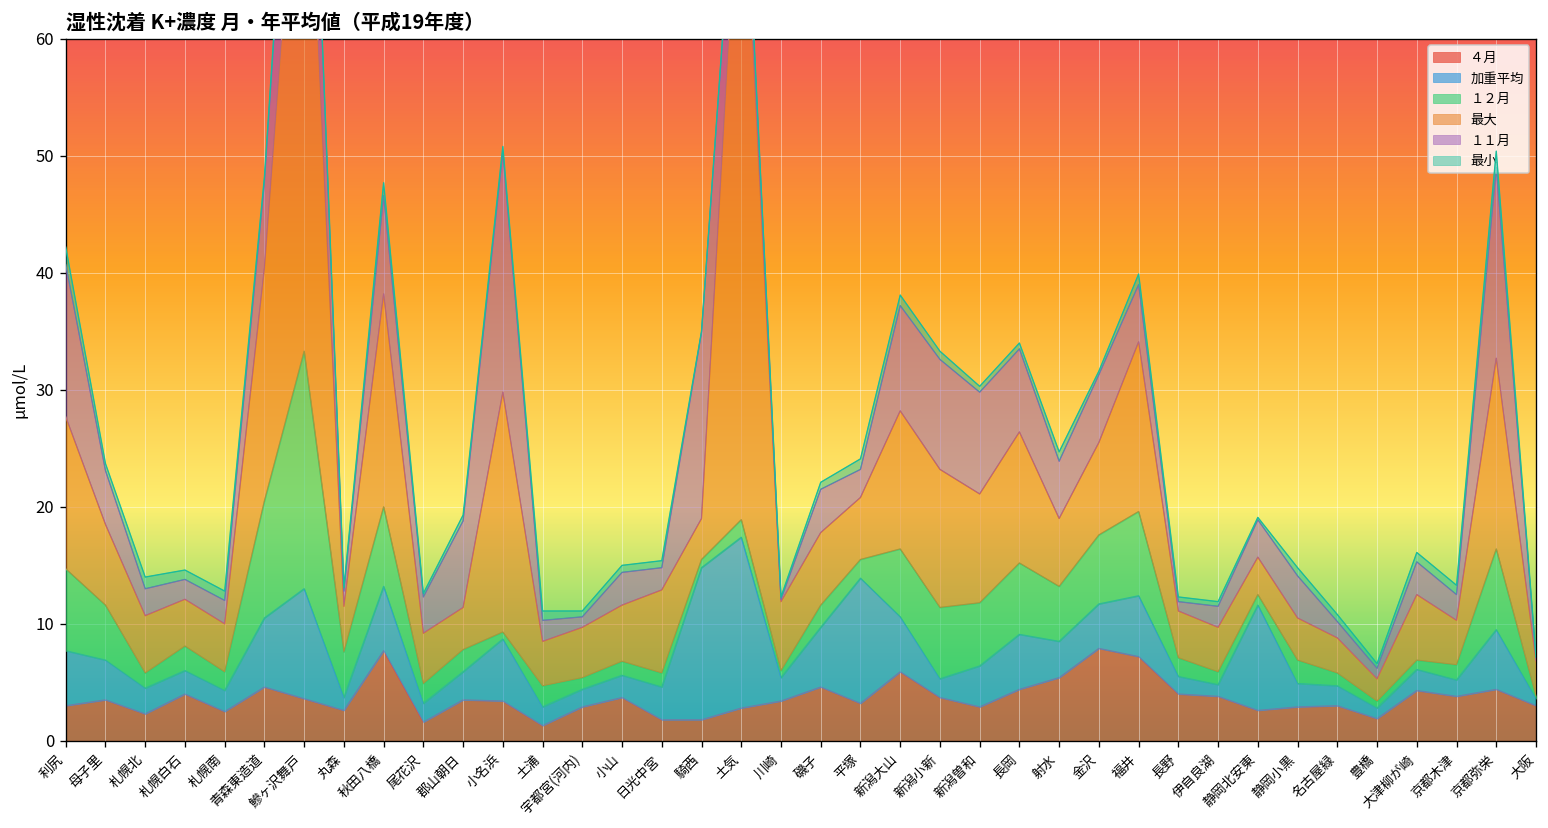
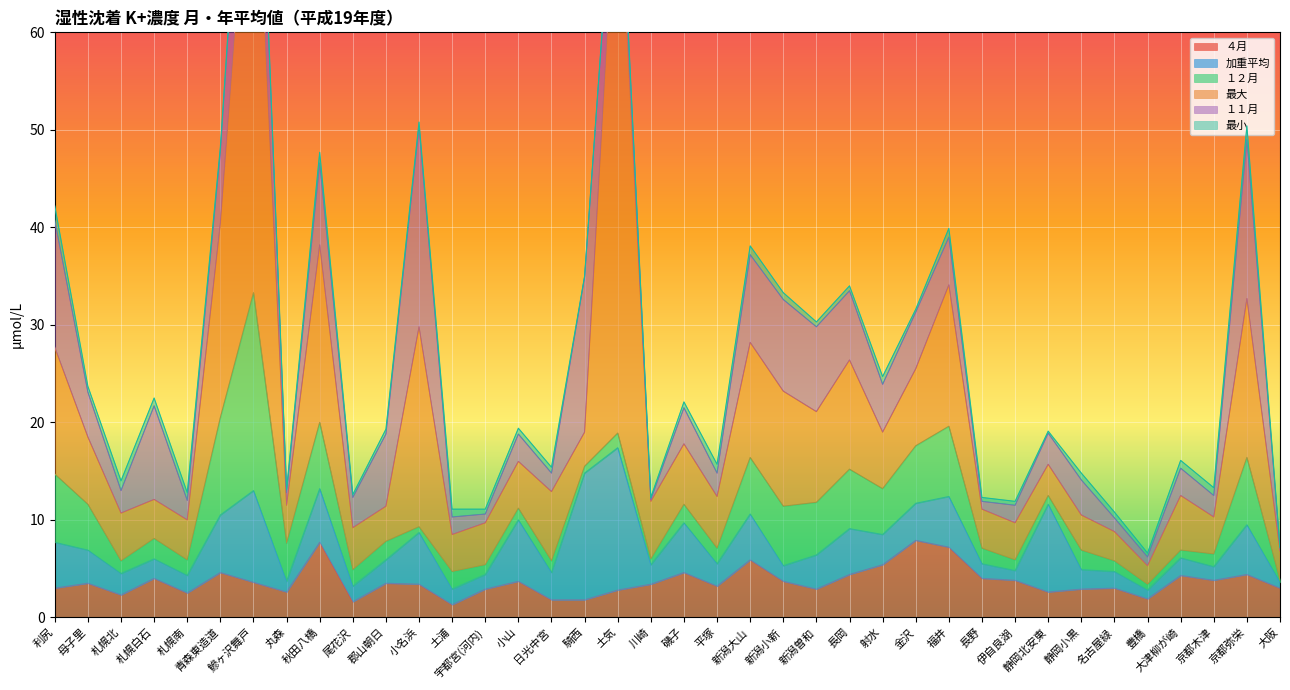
１１月, 札幌白石: 2 -> 10
加重平均, 小山: 2 -> 6
加重平均, 平塚: 11 -> 2
